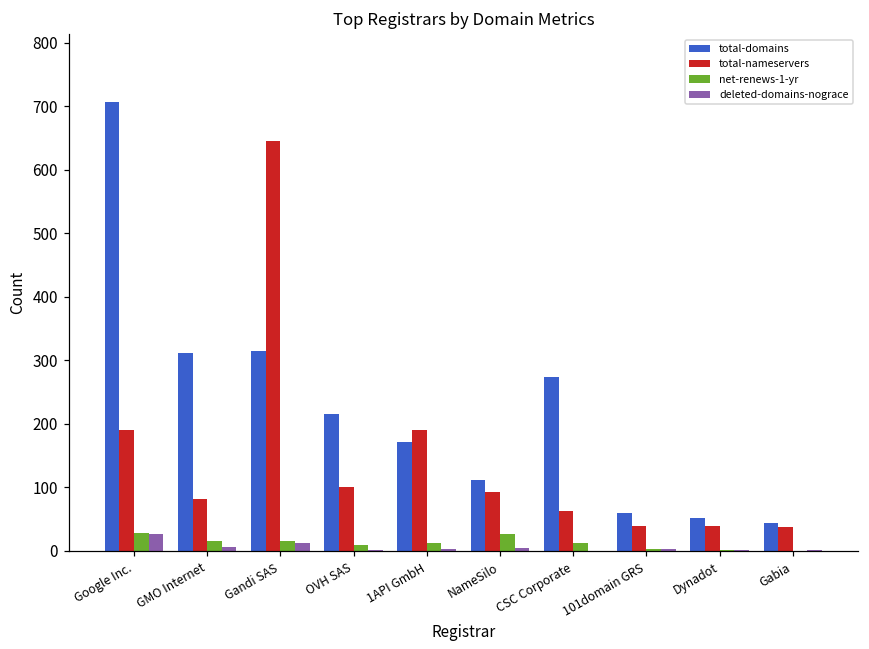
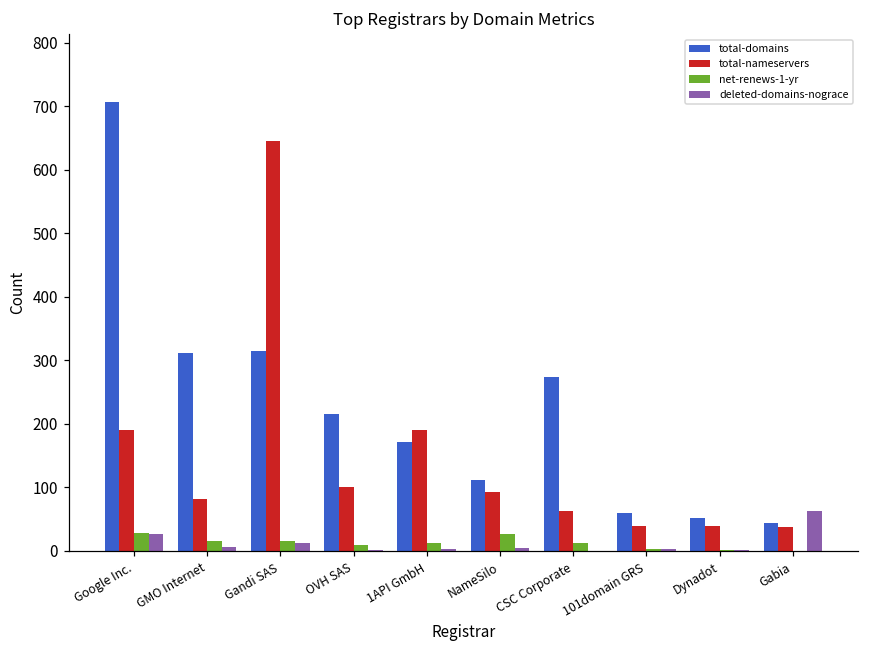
deleted-domains-nograce, Gabia: 0 -> 60
